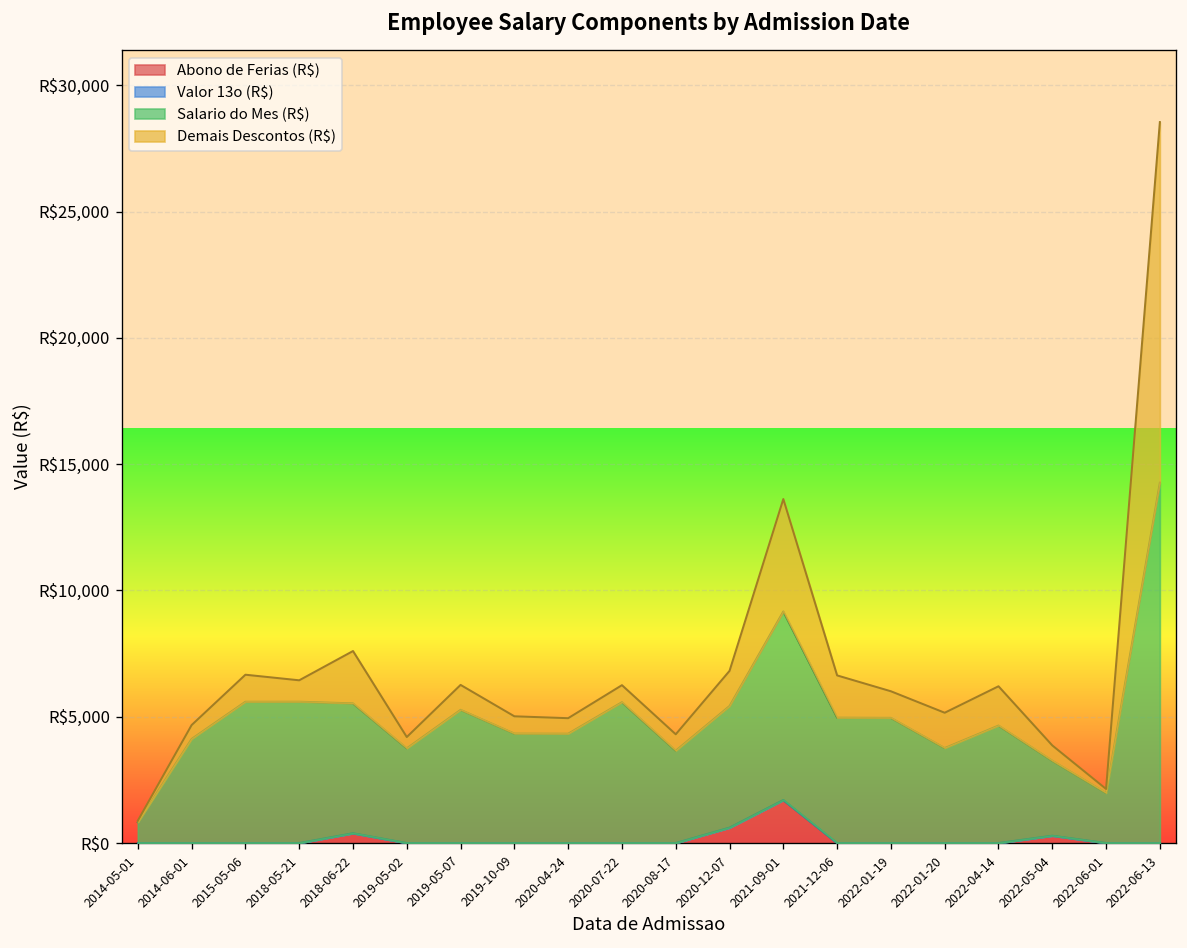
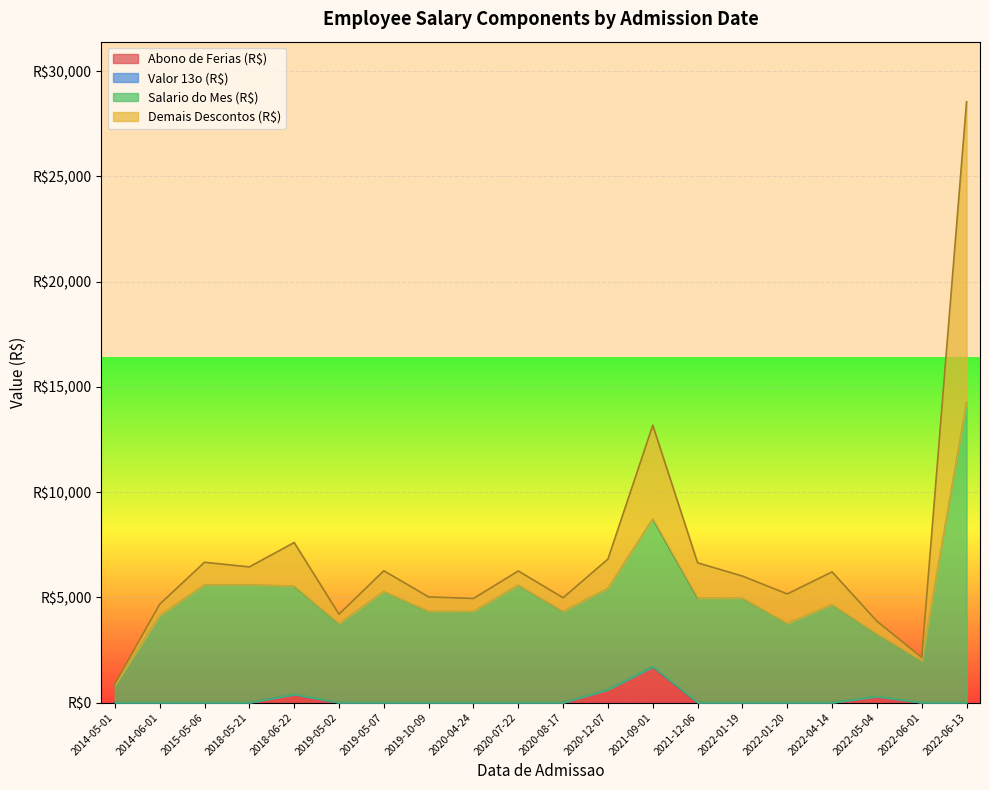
Salario do Mes (R$), 2020-08-17: R$3,700 -> R$4,300
Salario do Mes (R$), 2021-09-01: R$7,500 -> R$7,000
